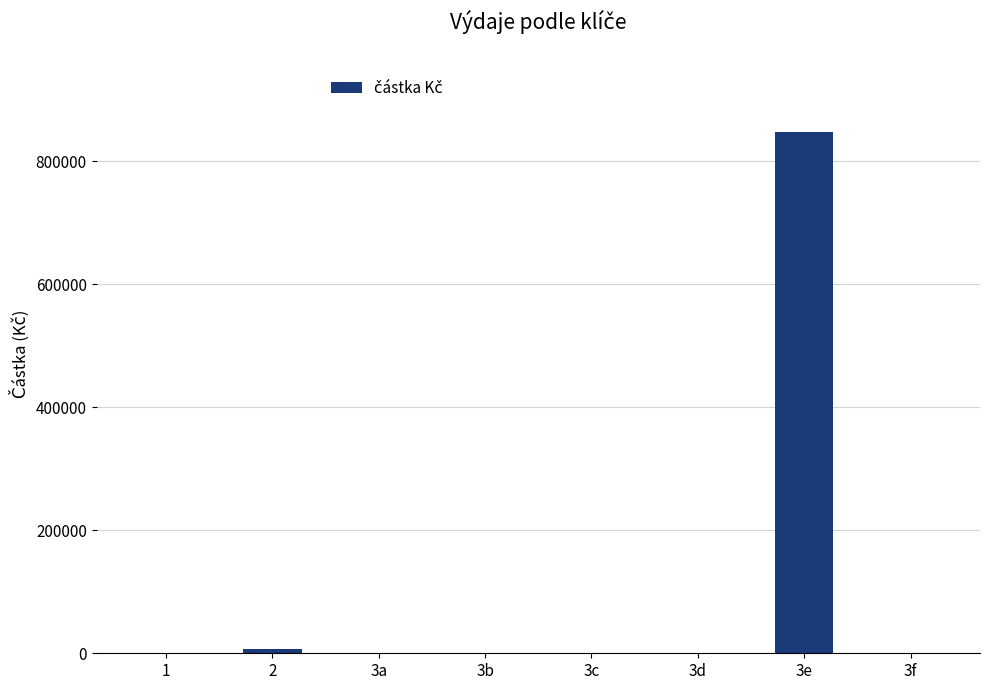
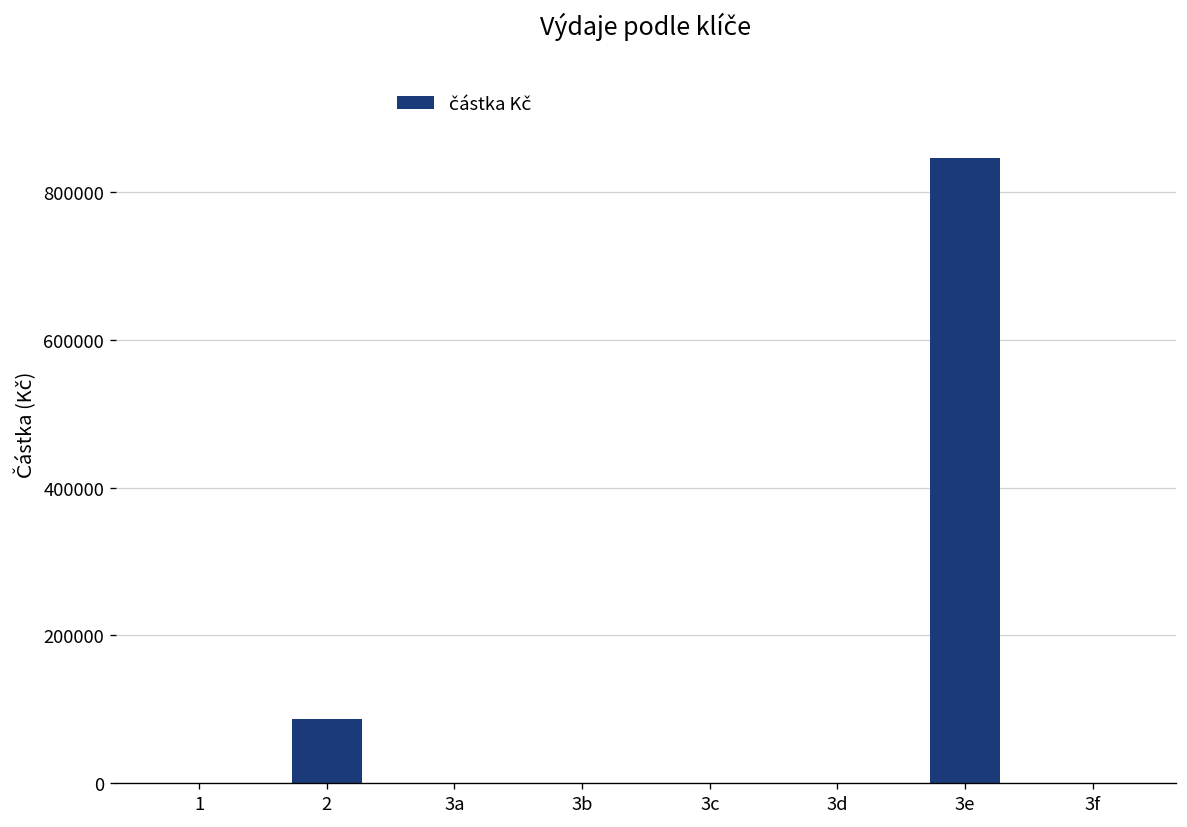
2: 10000 -> 90000
